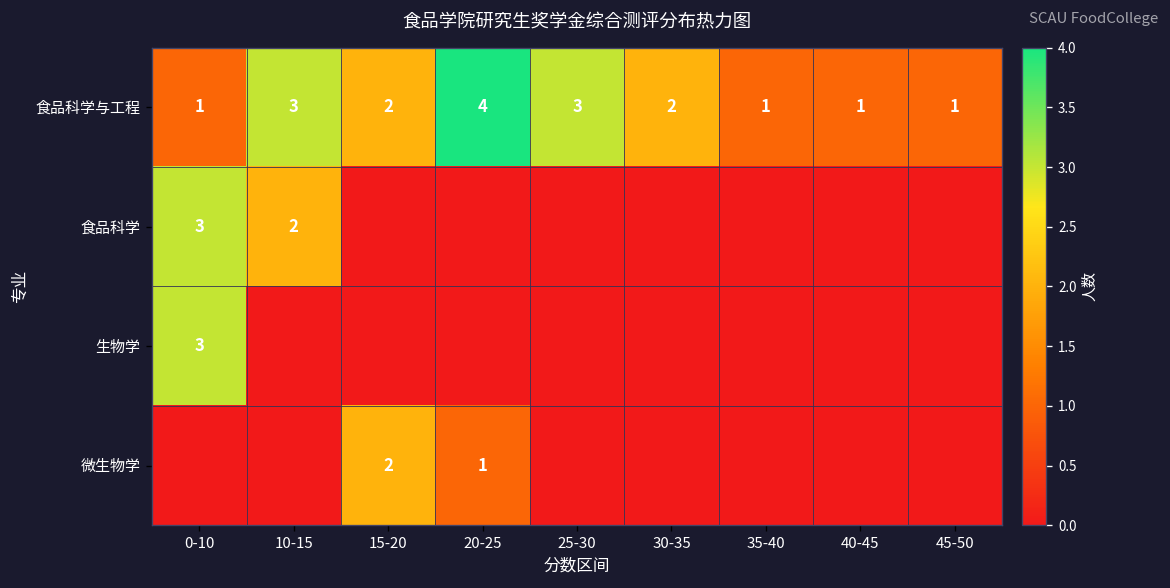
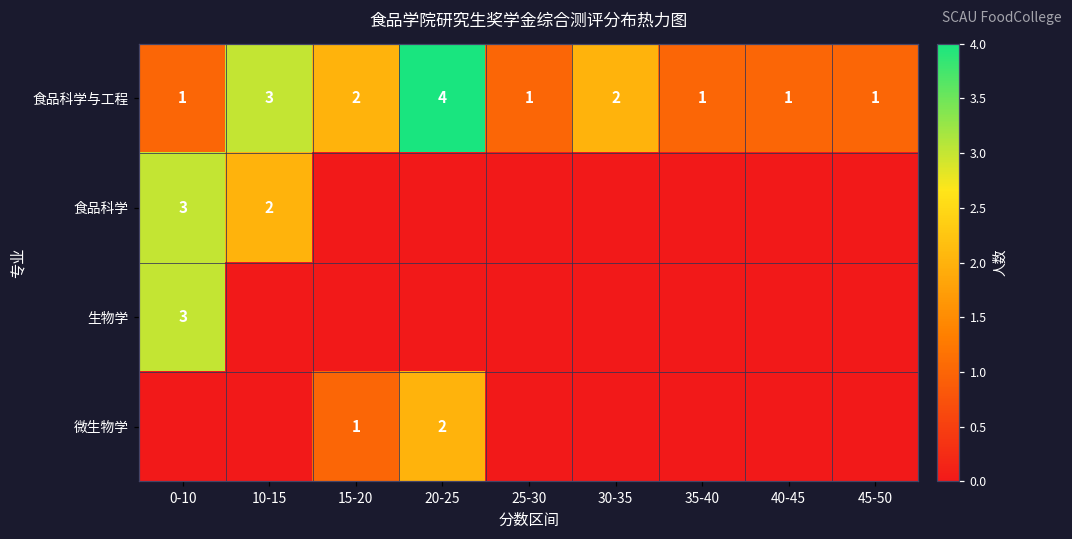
食品科学与工程, 25-30: 3 -> 1
微生物学, 15-20: 2 -> 1
微生物学, 20-25: 1 -> 2
